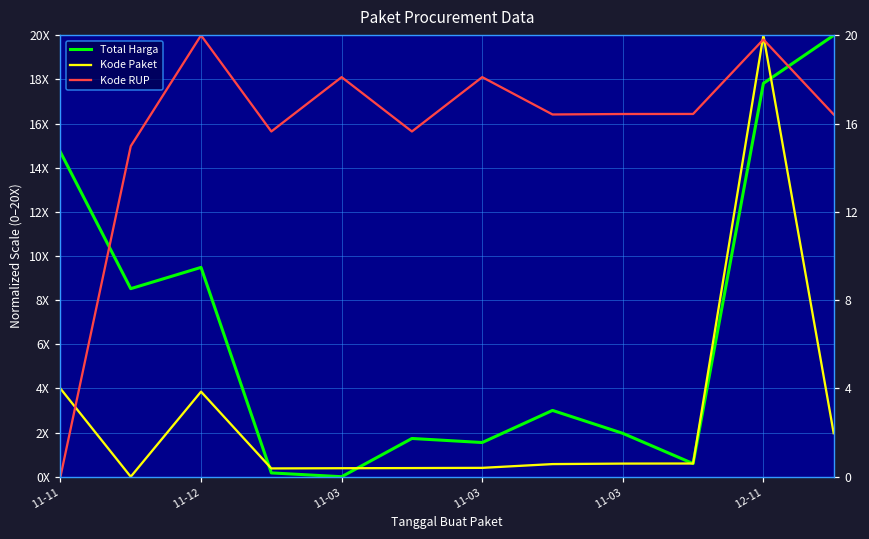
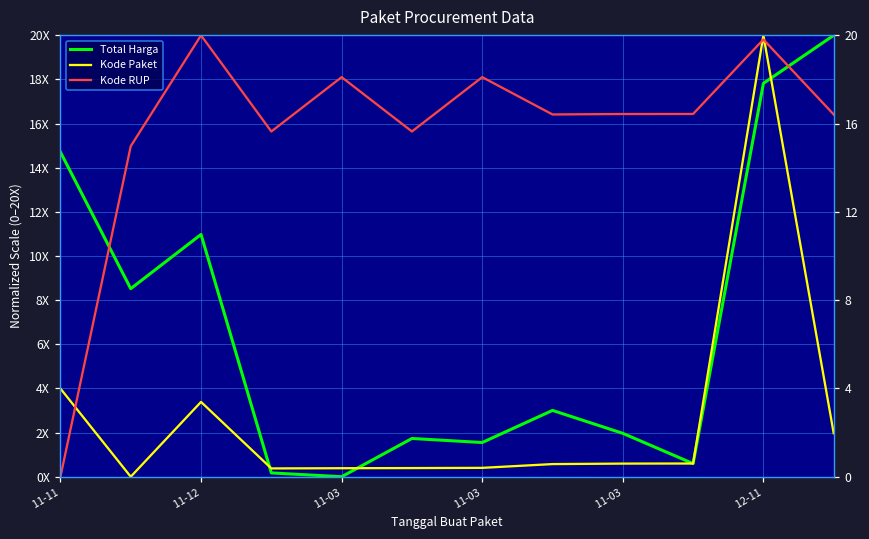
Total Harga, 11-12: 9.5X -> 11.0X
Kode Paket, 11-12: 3.9X -> 3.4X
